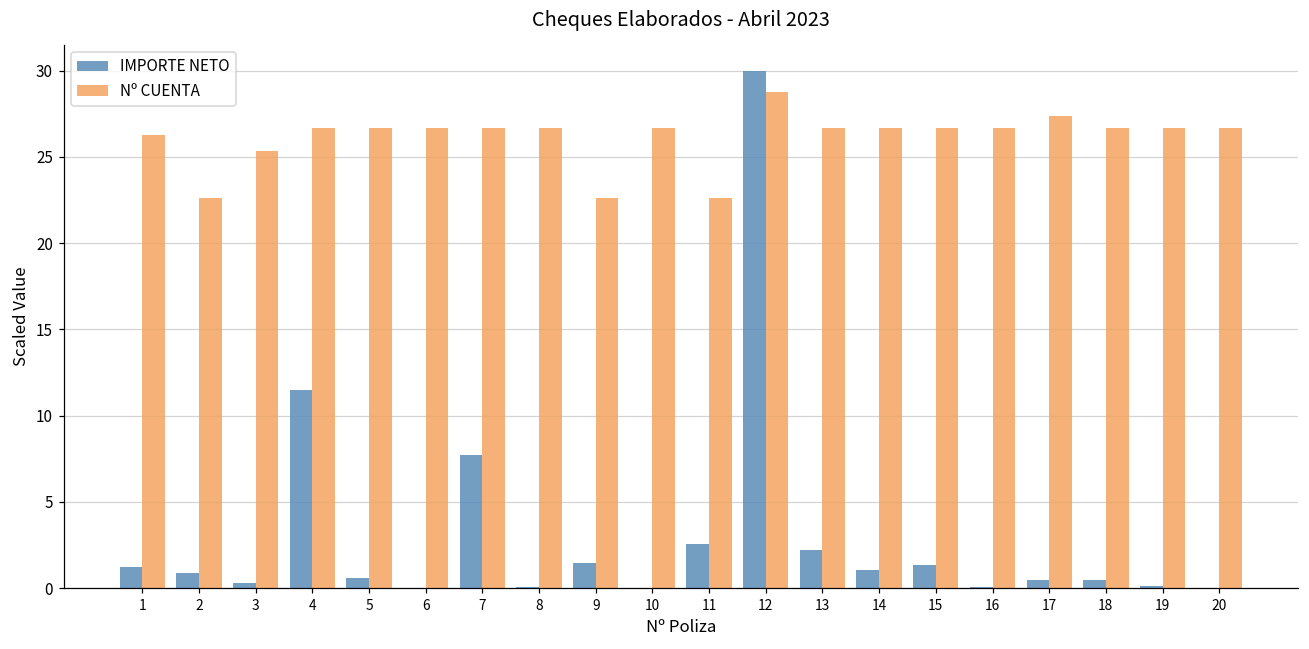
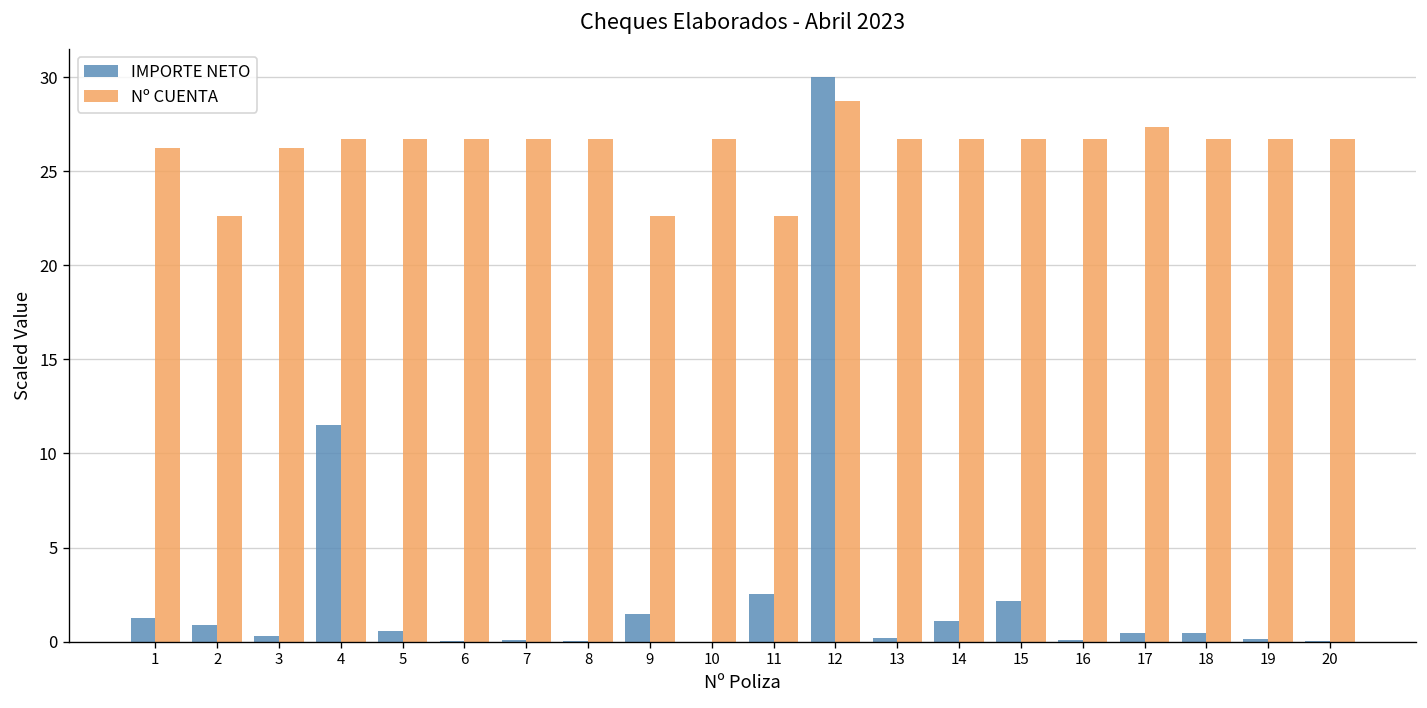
Nº CUENTA, 3: 25.4 -> 26.3
IMPORTE NETO, 7: 7.7 -> 0.1
IMPORTE NETO, 13: 2.2 -> 0.2
IMPORTE NETO, 15: 1.3 -> 2.2
